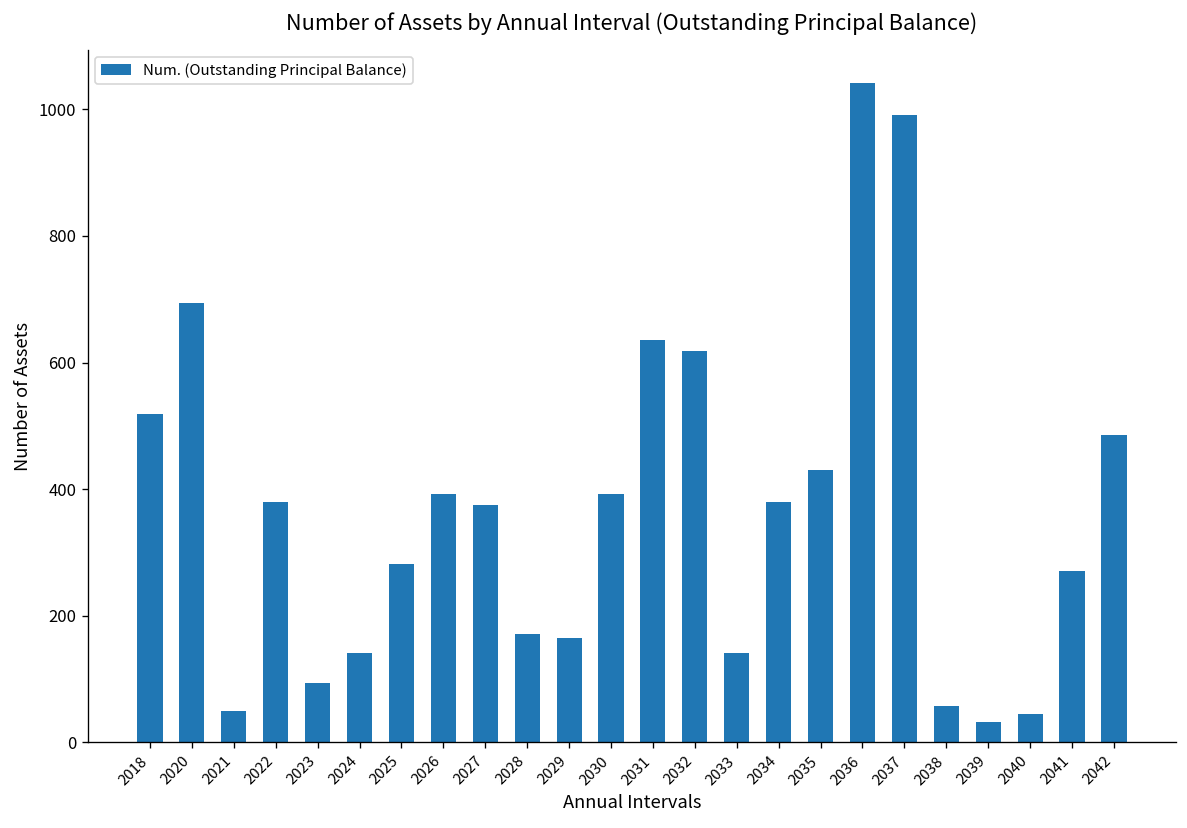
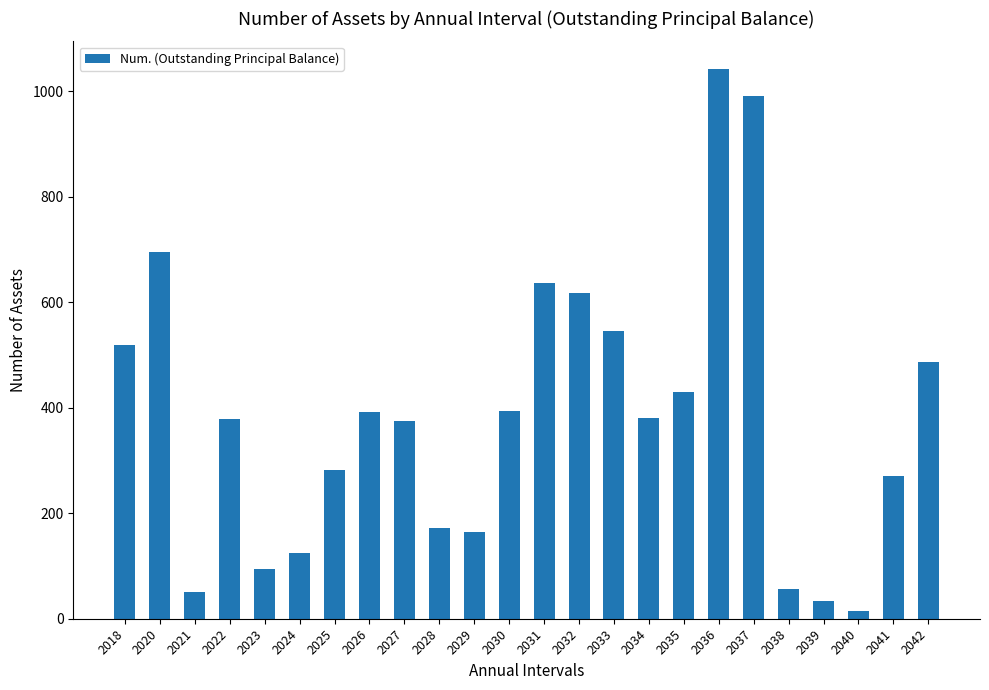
2024: 140 -> 130
2033: 140 -> 550
2040: 50 -> 20
